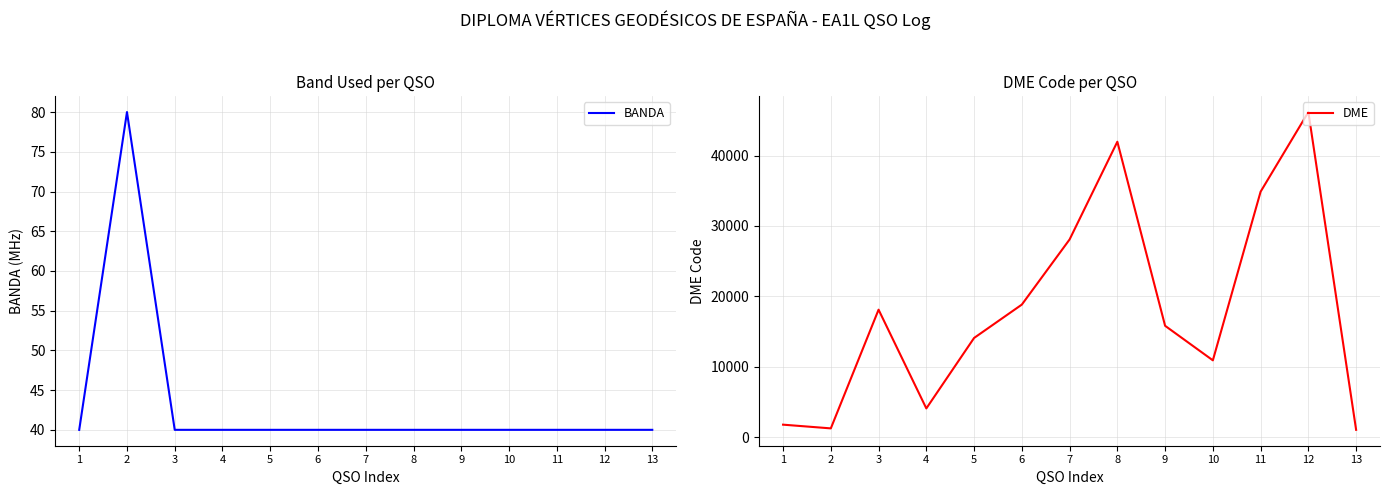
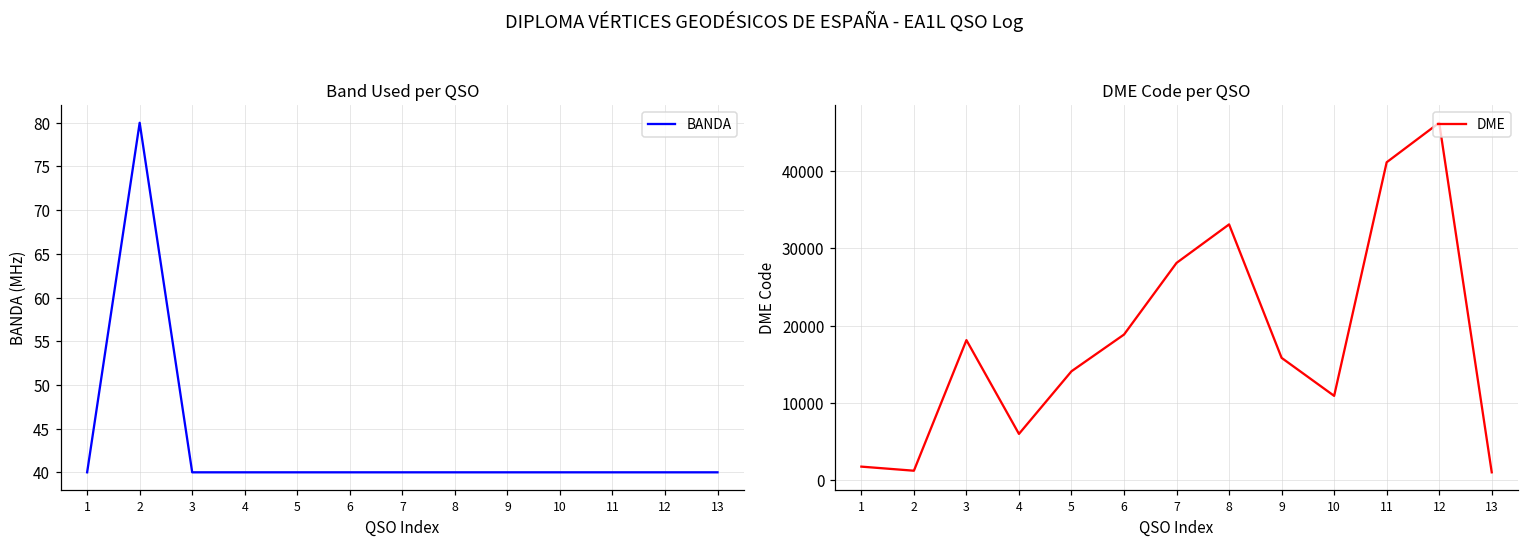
DME Code per QSO, 4: 4000 -> 6000
DME Code per QSO, 8: 42000 -> 33000
DME Code per QSO, 11: 35000 -> 41000
